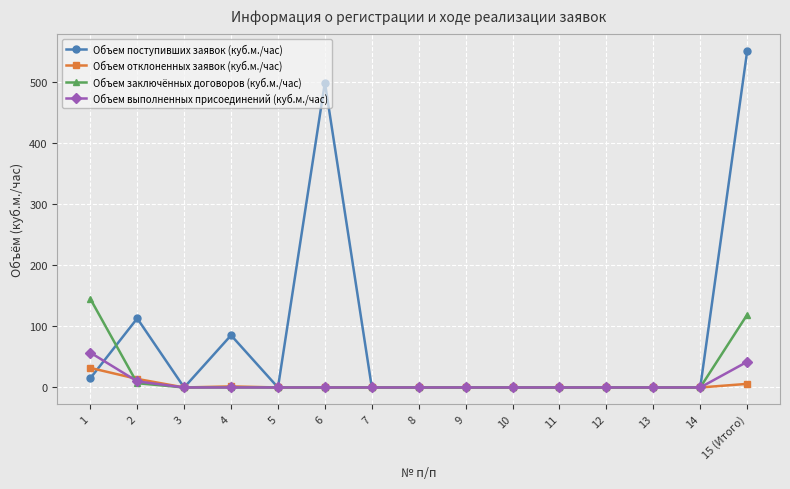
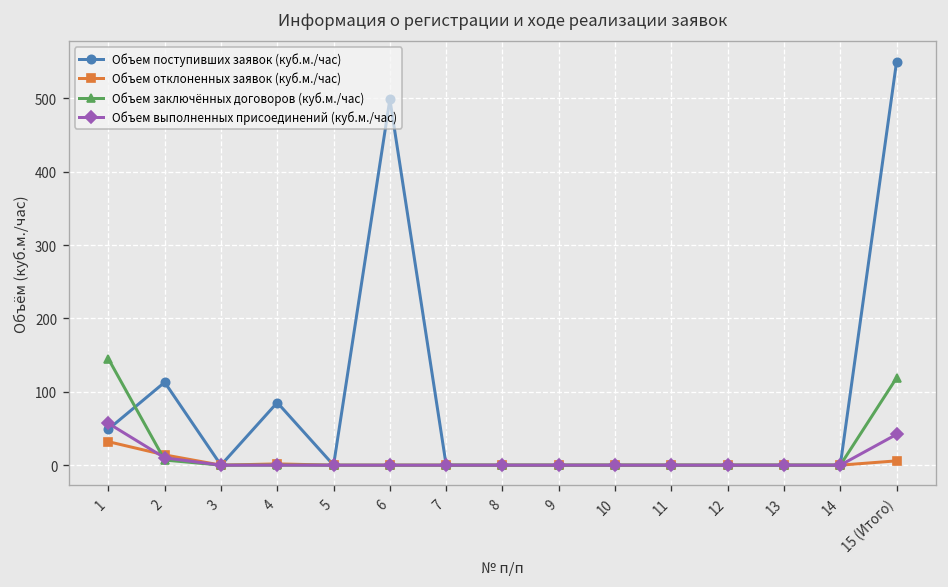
Объем поступивших заявок (куб.м./час), 1: 20 -> 50
